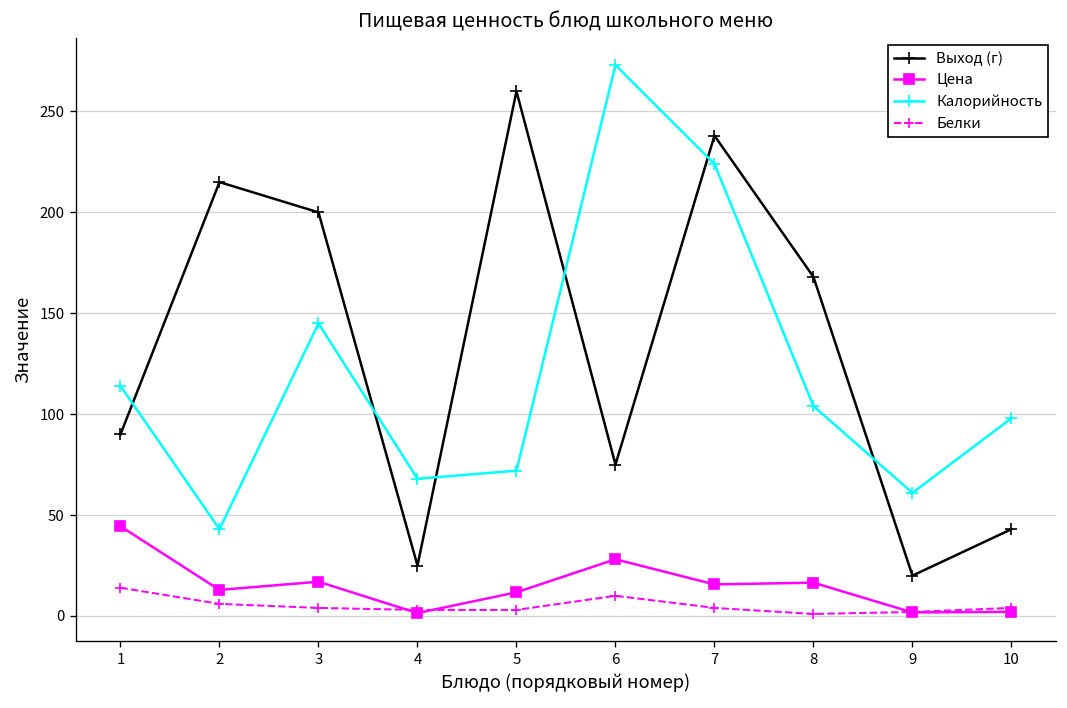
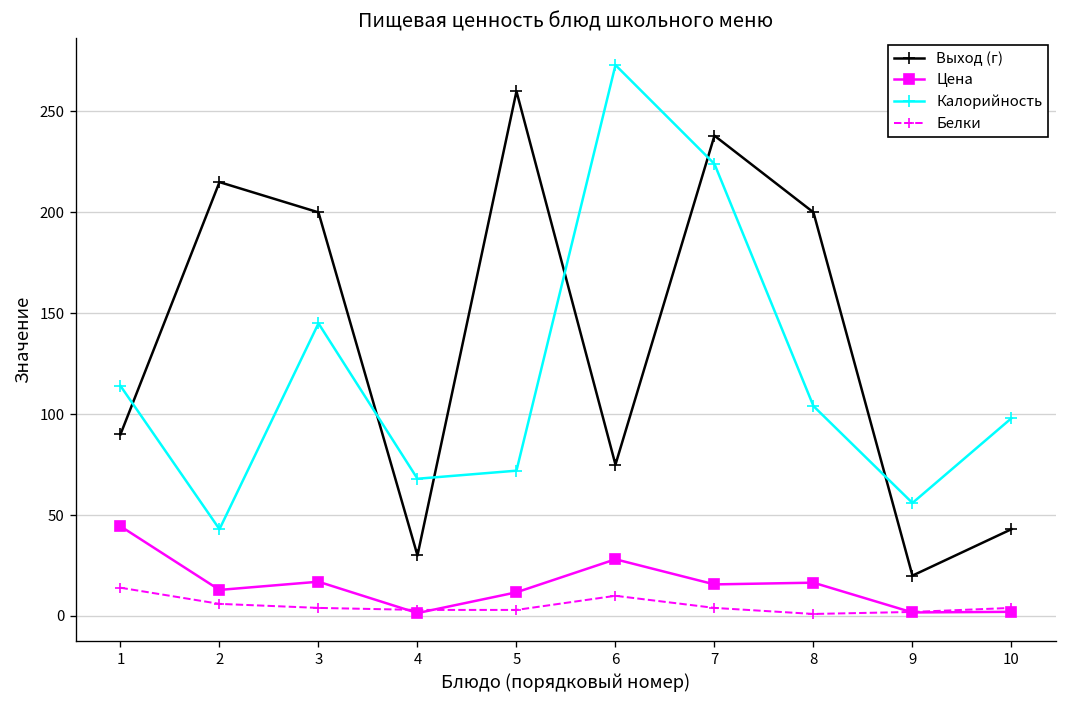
Выход (г), 4: 25 -> 30
Выход (г), 8: 168 -> 200
Калорийность, 9: 61 -> 56
